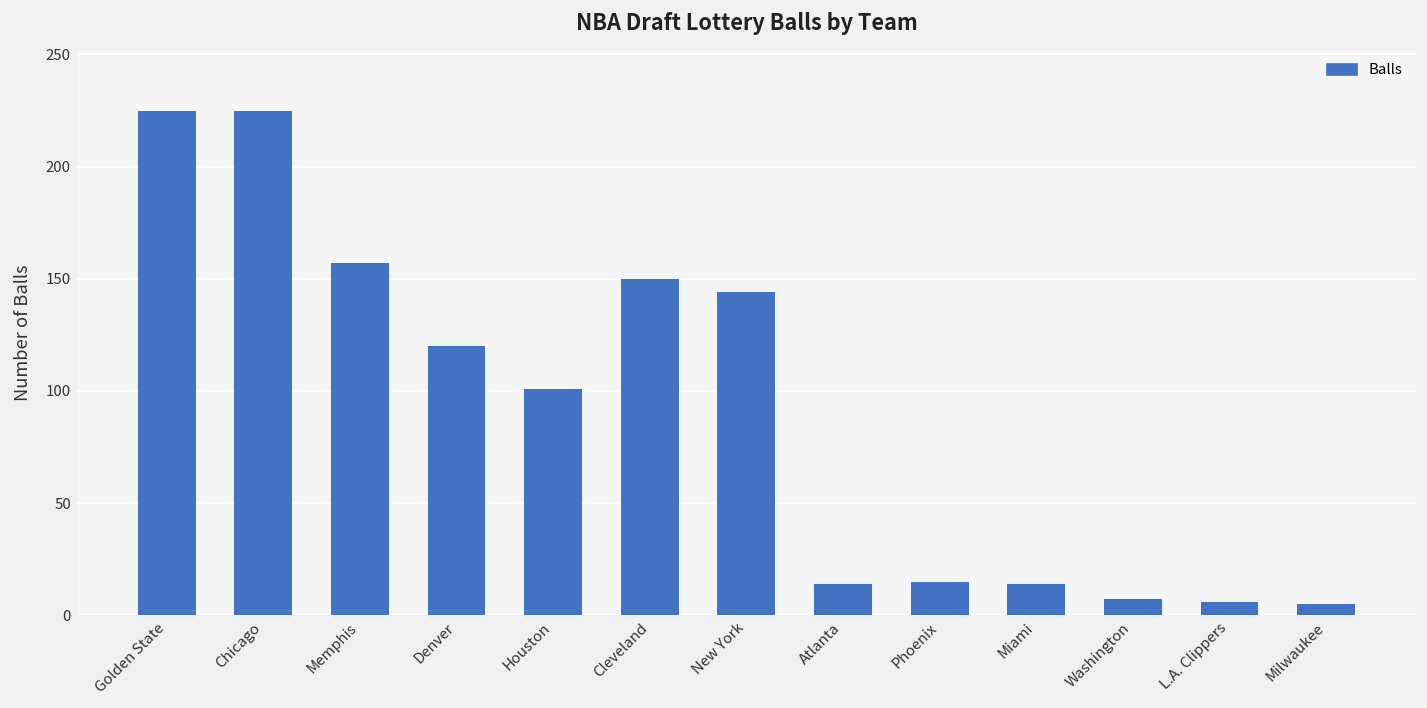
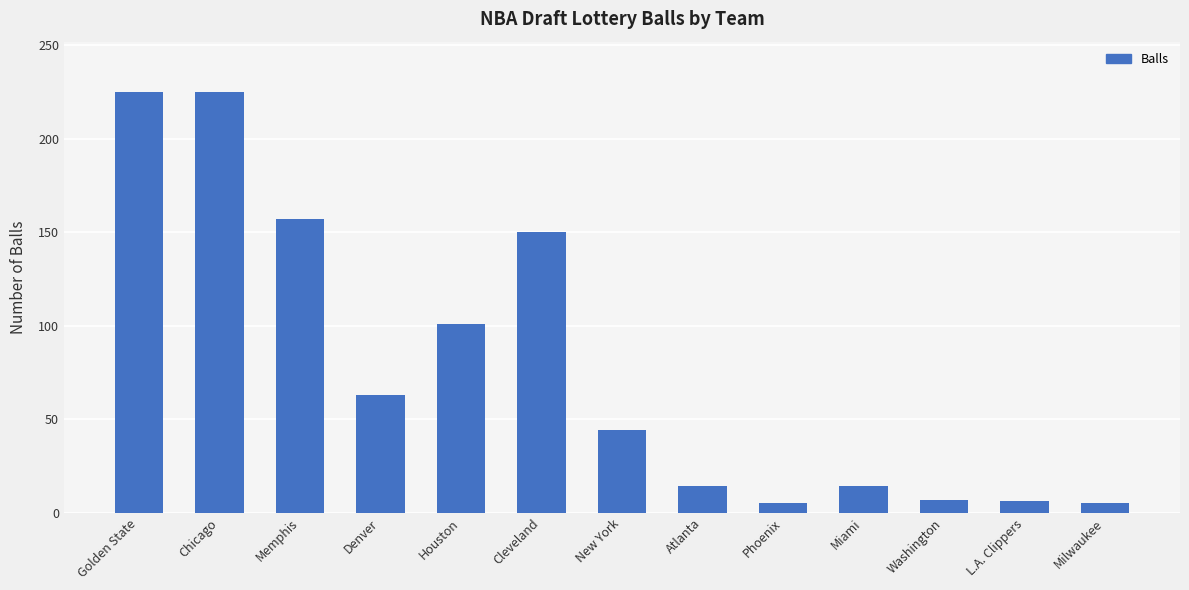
Denver: 120 -> 63
New York: 144 -> 44
Phoenix: 15 -> 5
